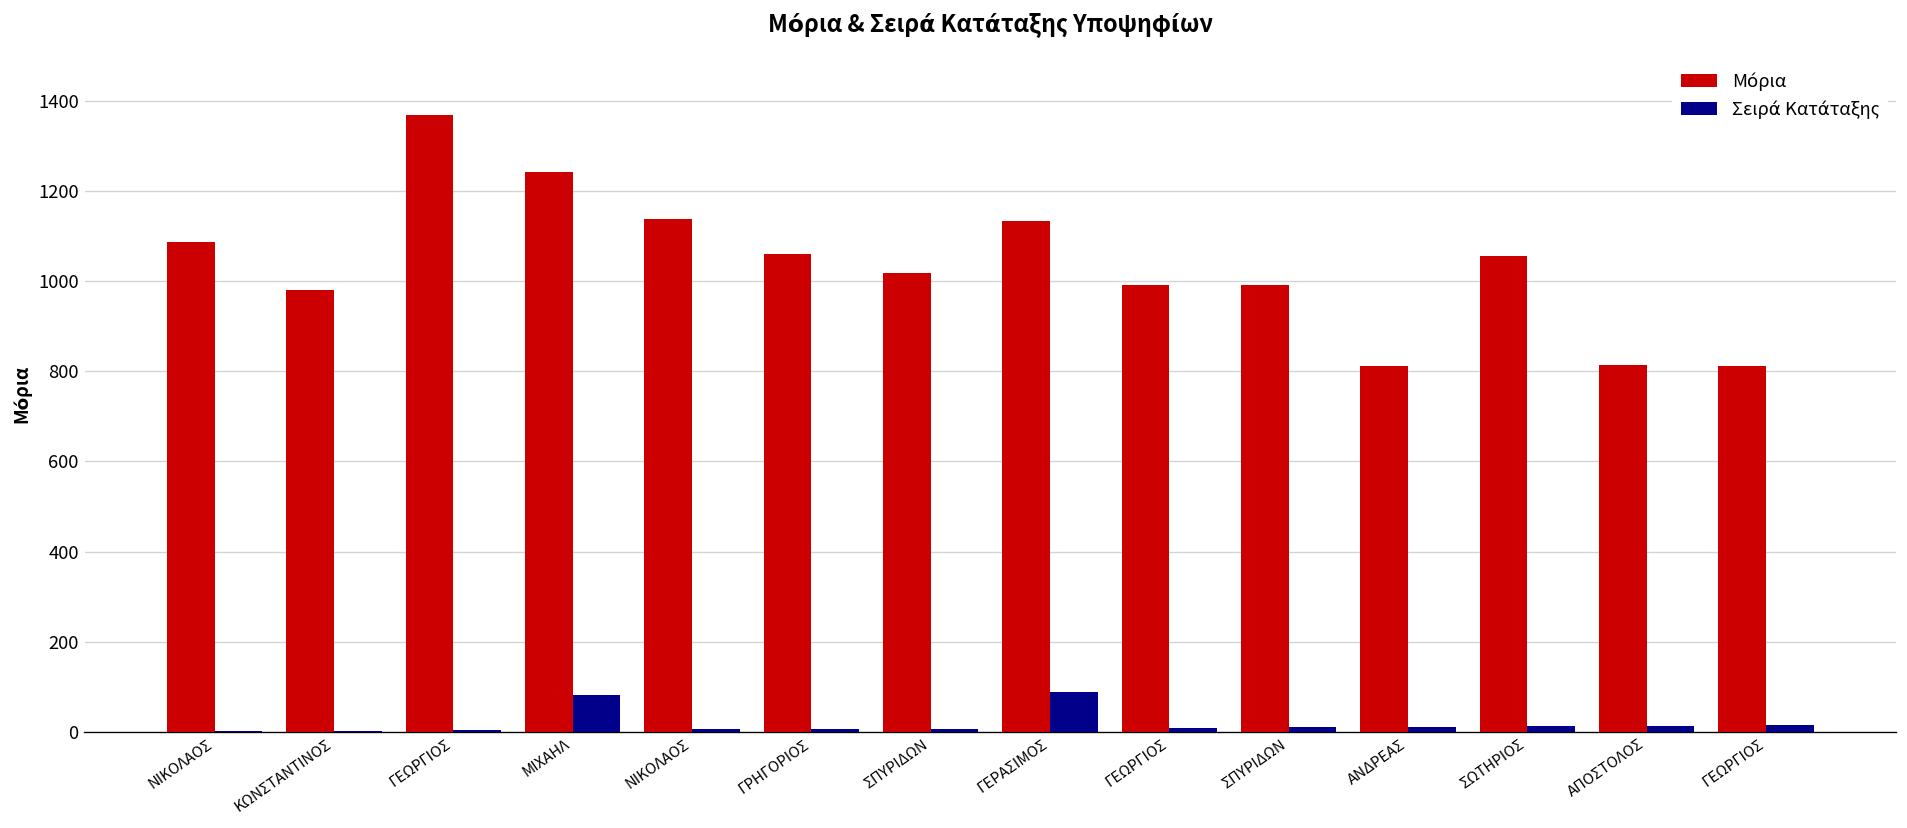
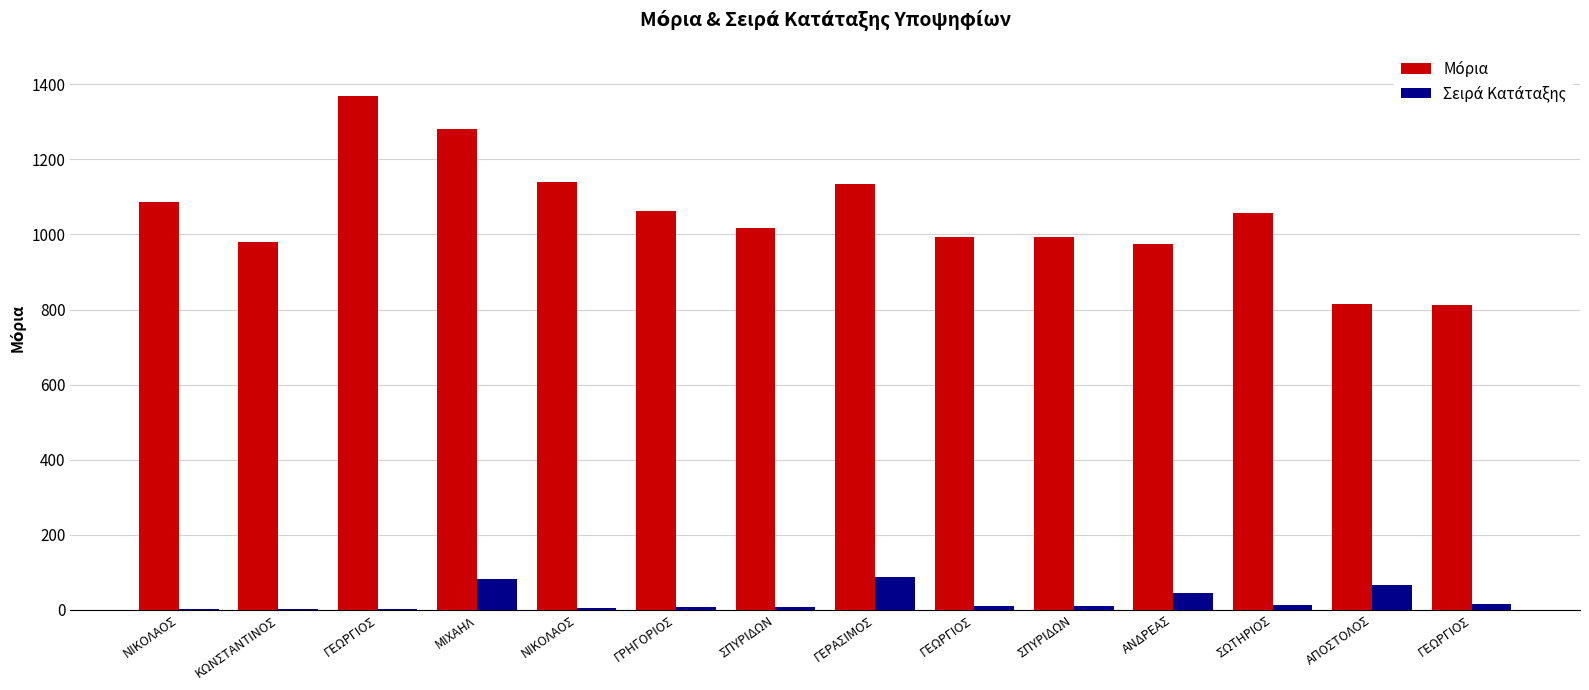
Μόρια, ΜΙΧΑΗΛ: 1240 -> 1280
Μόρια, ΑΝΔΡΕΑΣ: 810 -> 980
Σειρά Κατάταξης, ΑΝΔΡΕΑΣ: 10 -> 40
Σειρά Κατάταξης, ΑΠΟΣΤΟΛΟΣ: 10 -> 70
